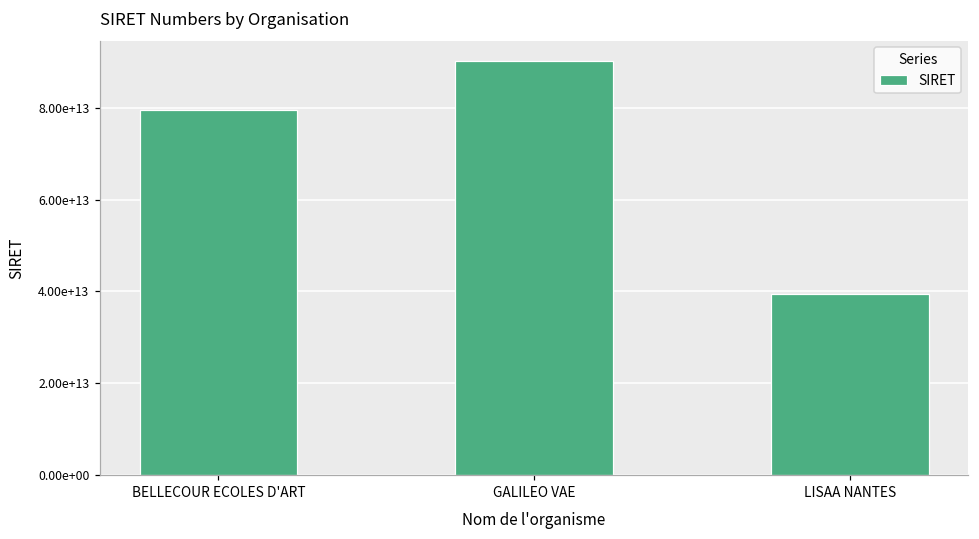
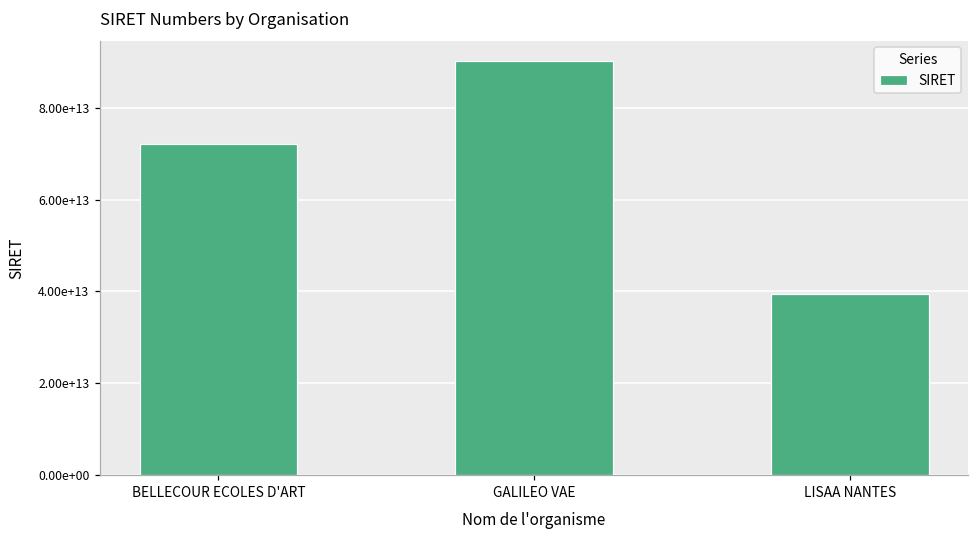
BELLECOUR ECOLES D'ART: 79000000000000 -> 72000000000000
